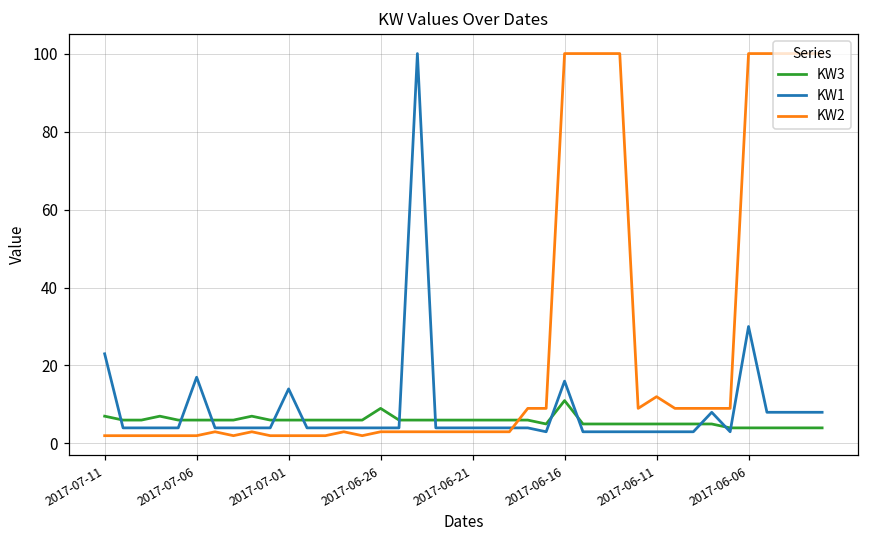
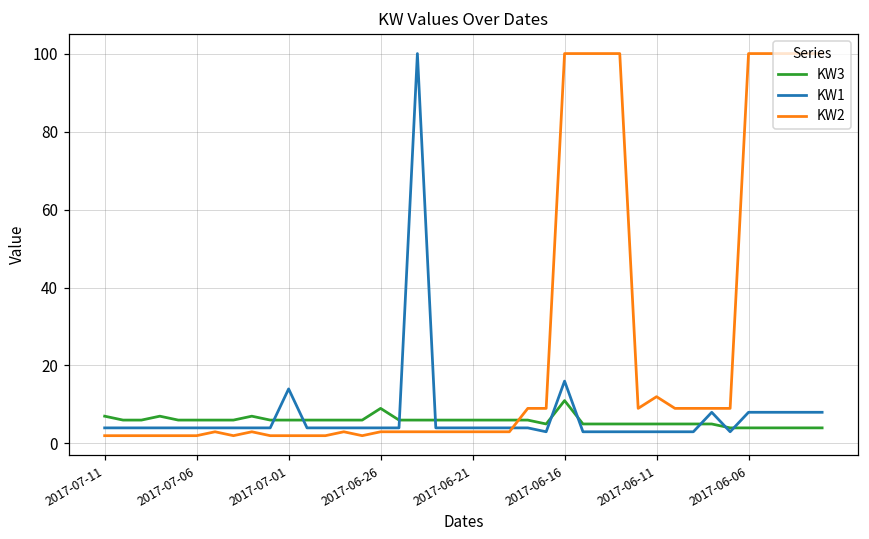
KW1, 2017-07-11: 23 -> 4
KW1, 2017-07-06: 17 -> 4
KW1, 2017-06-06: 30 -> 8
